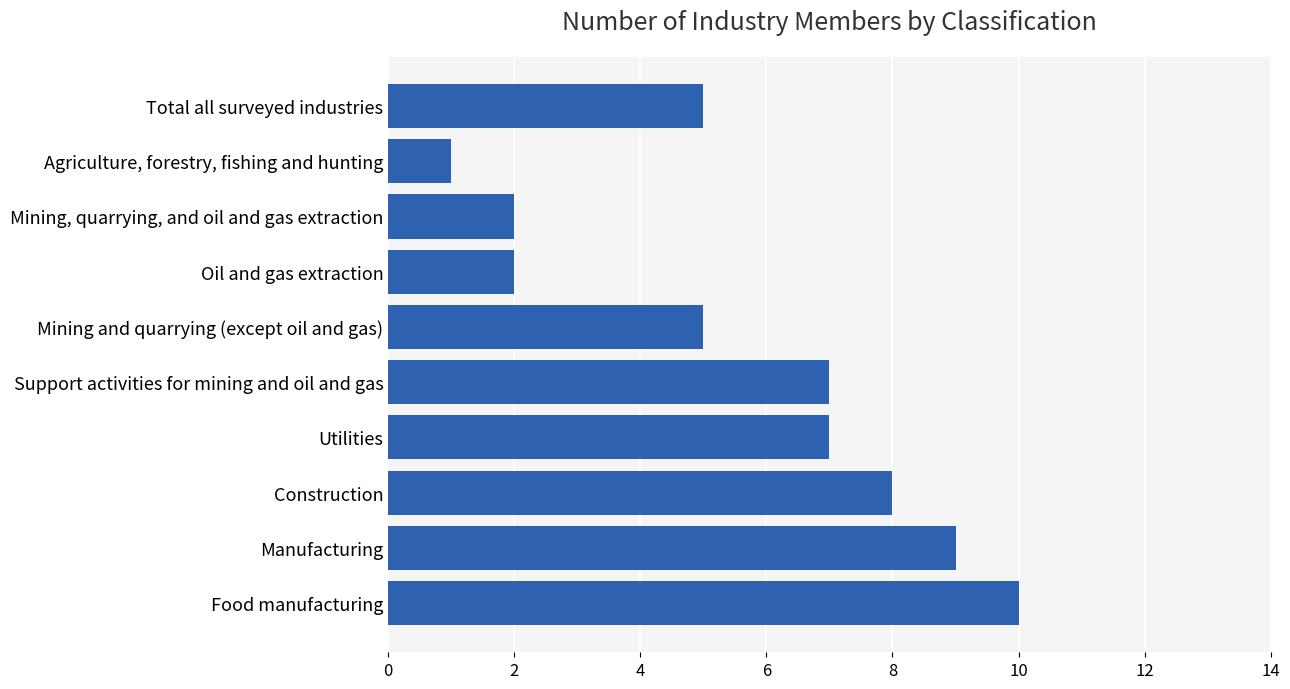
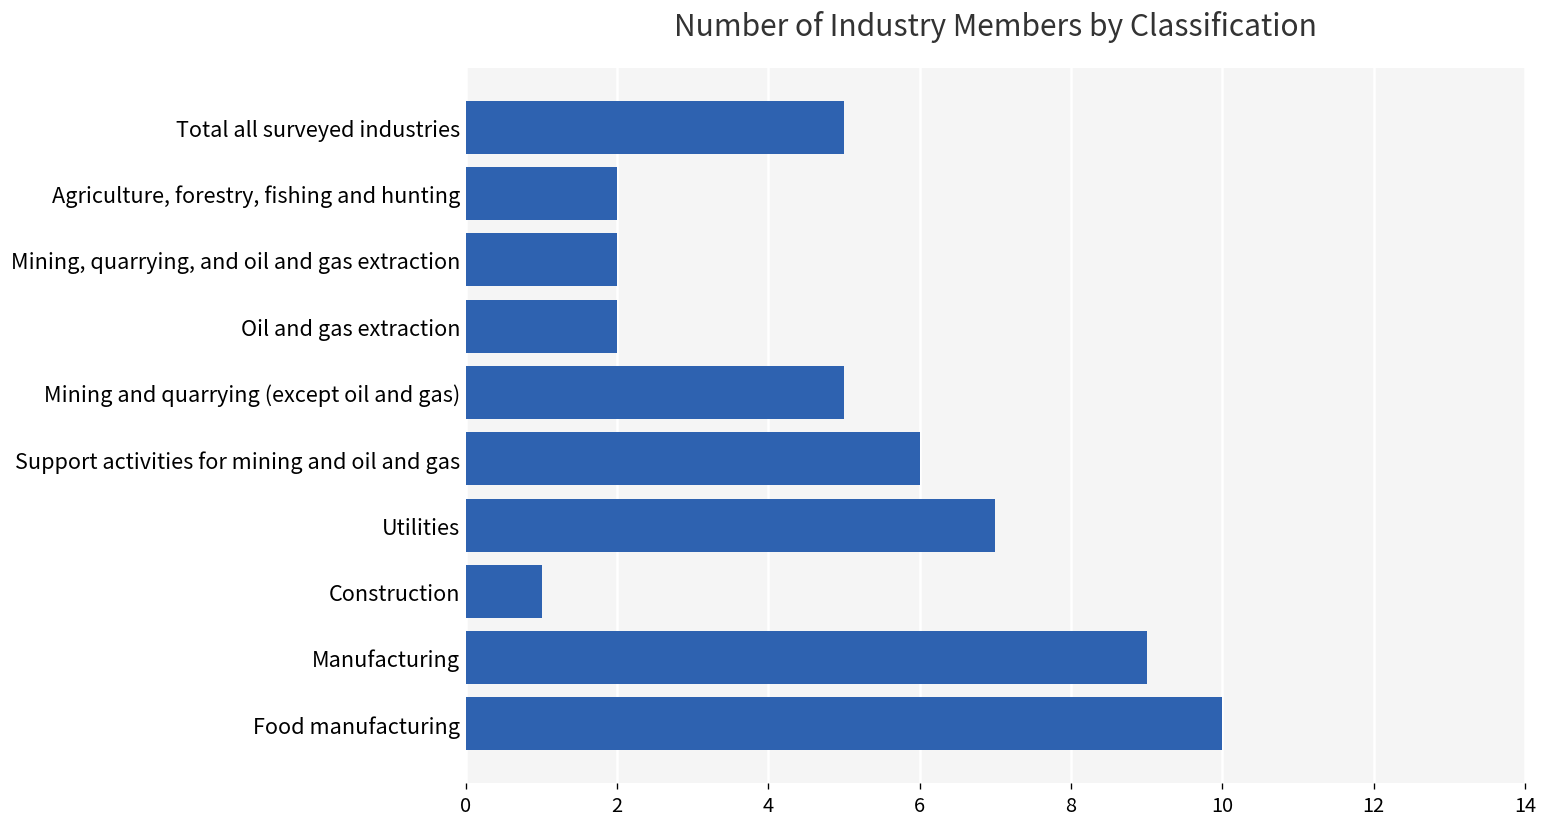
Agriculture, forestry, fishing and hunting: 1 -> 2
Support activities for mining and oil and gas: 7 -> 6
Construction: 8 -> 1
